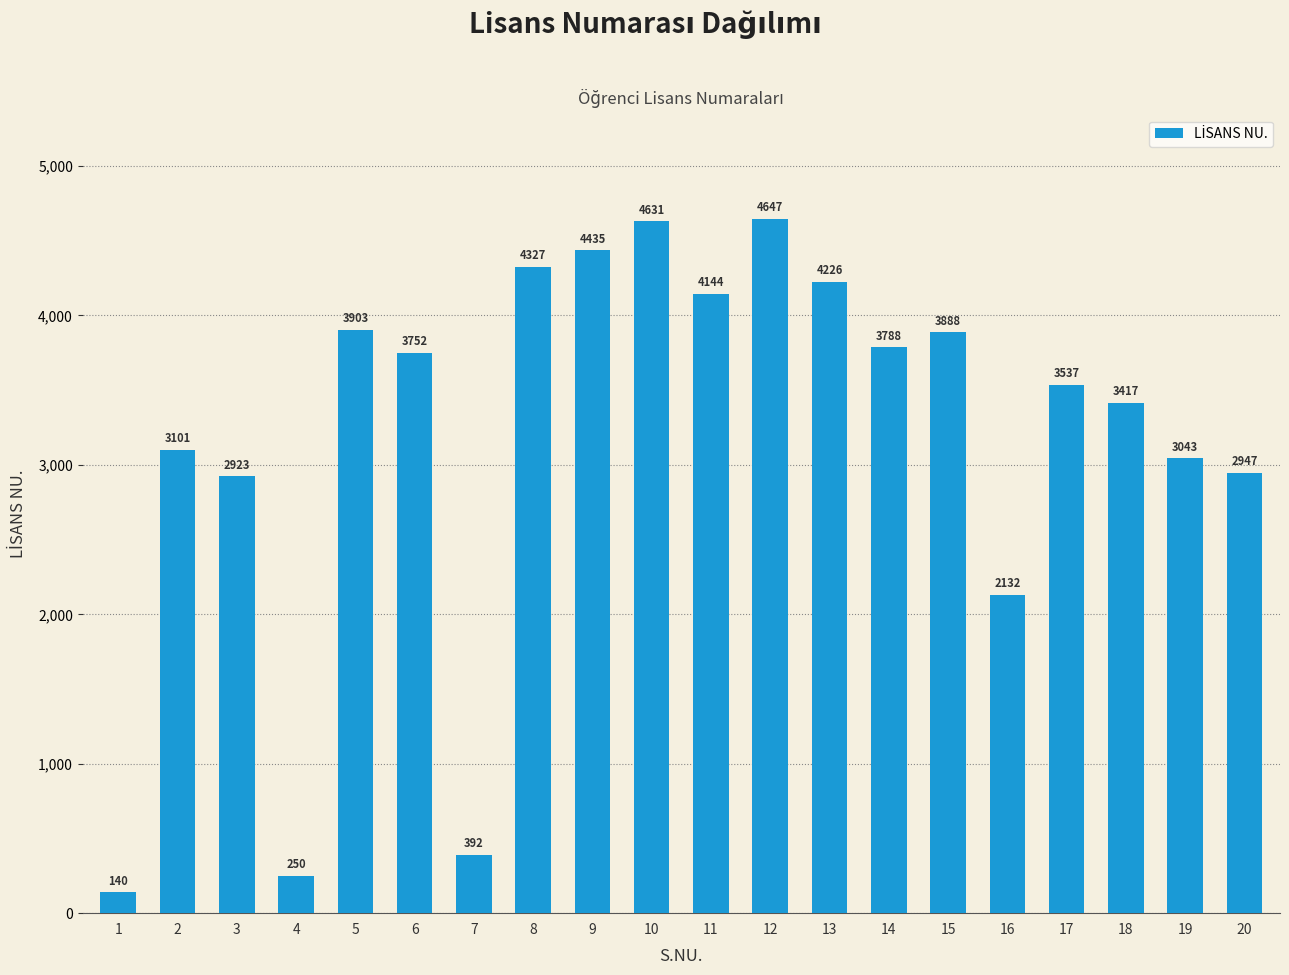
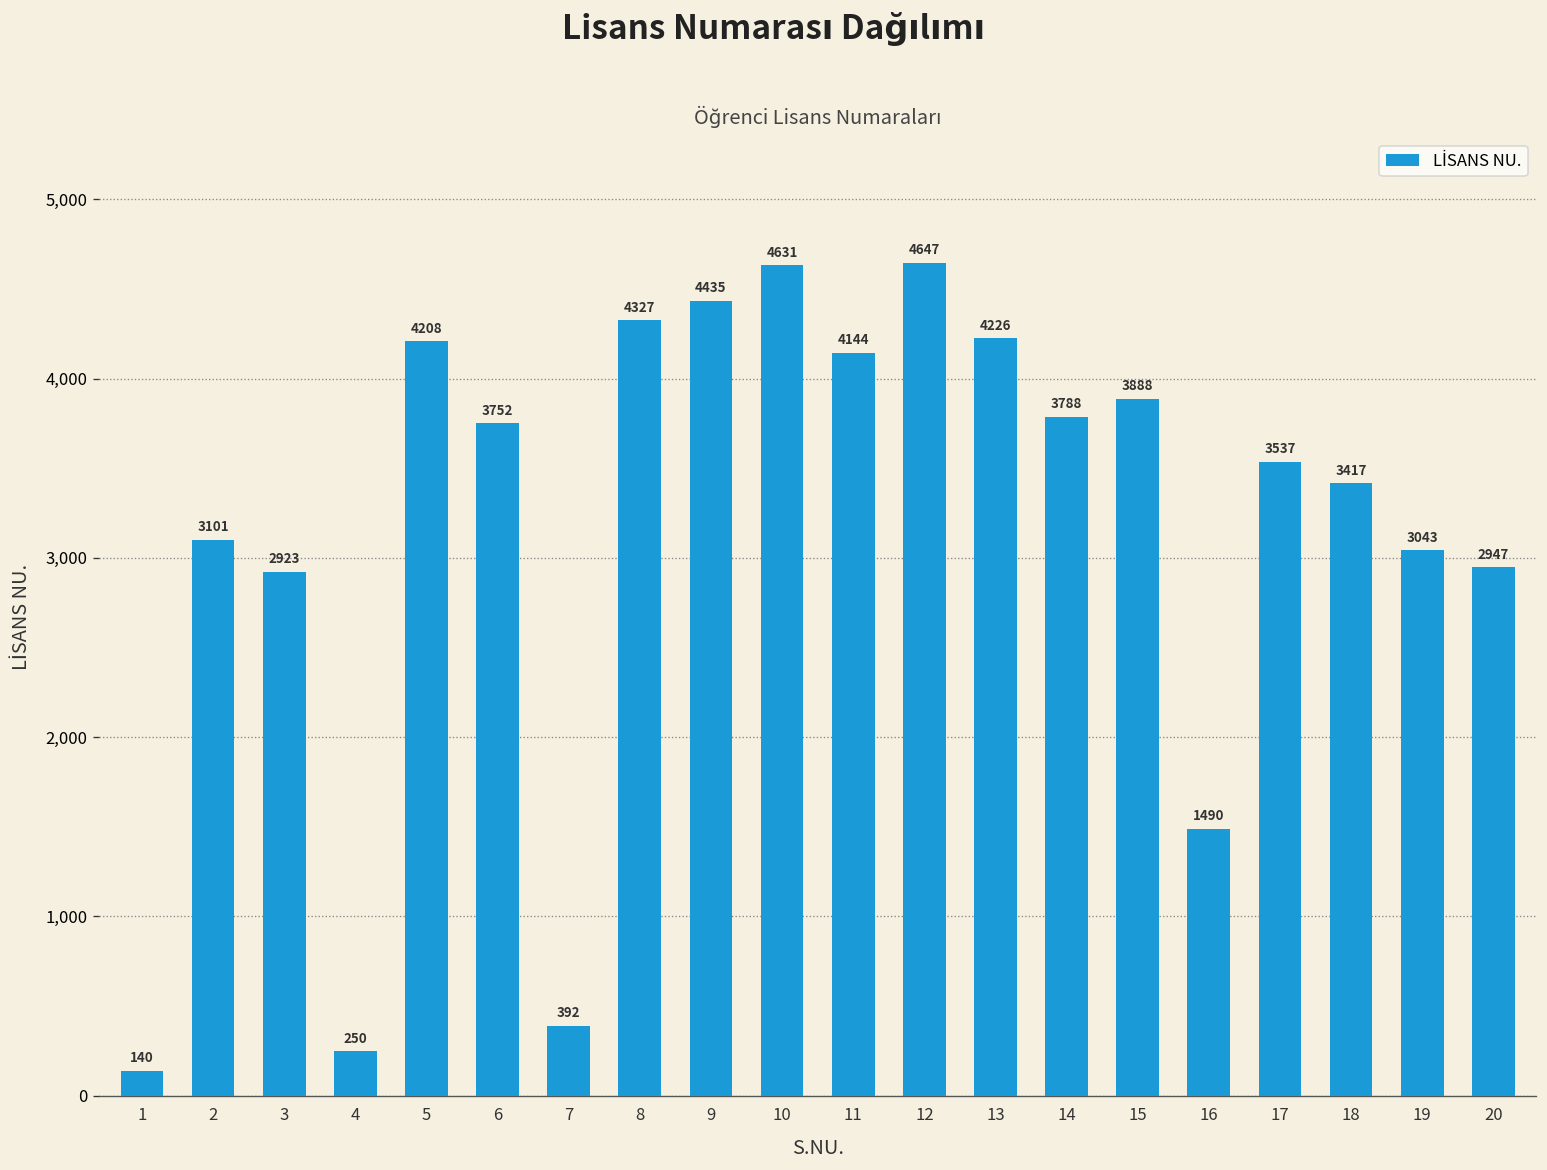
5: 3903 -> 4208
16: 2132 -> 1490
